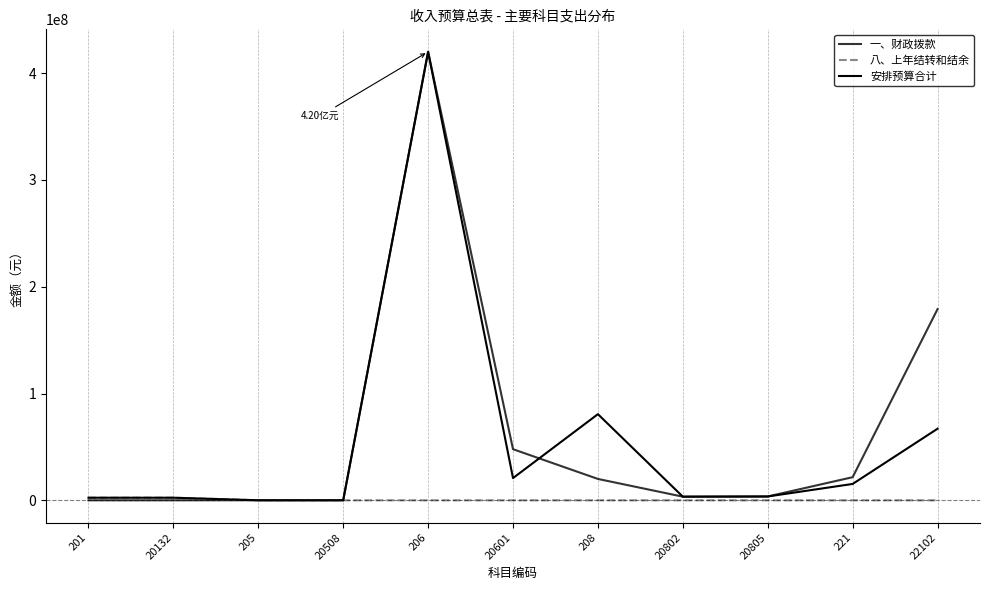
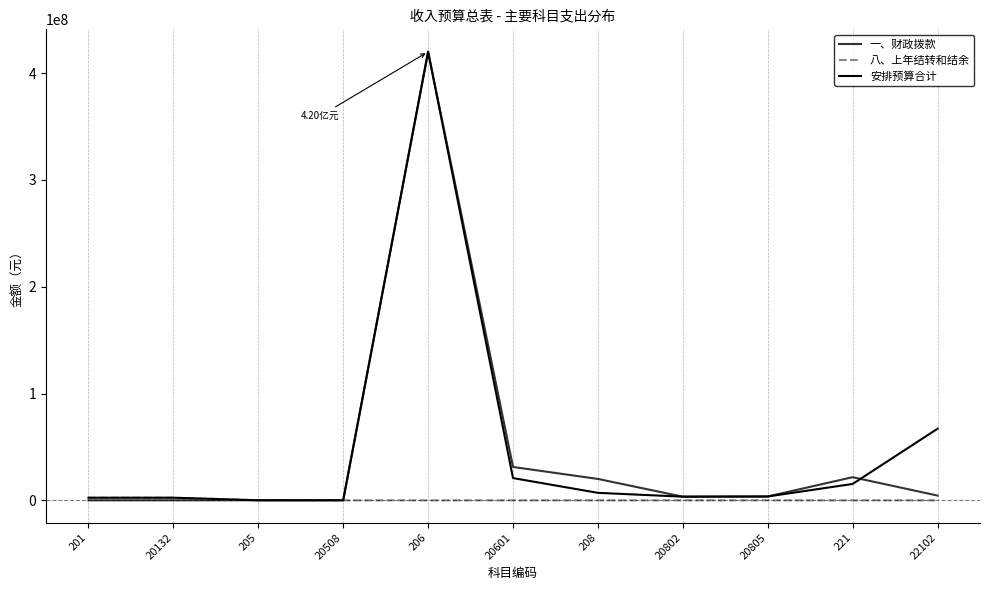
一、财政拨款, 20601: 48000000 -> 31000000
安排预算合计, 208: 81000000 -> 7000000
一、财政拨款, 22102: 179000000 -> 4000000
